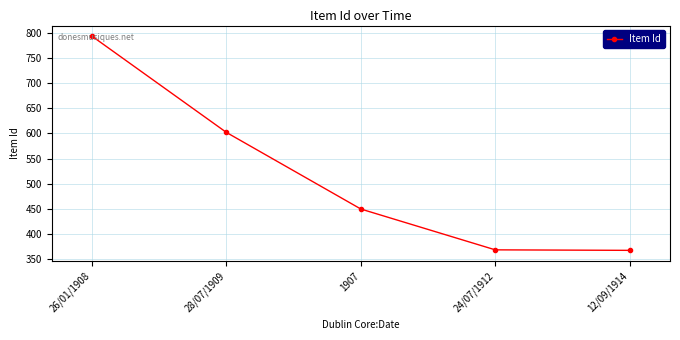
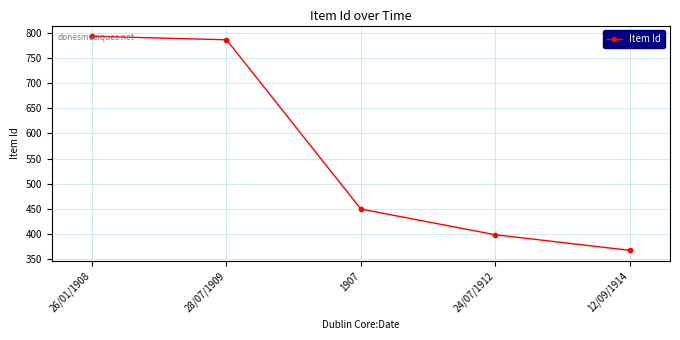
28/07/1909: 600 -> 790
24/07/1912: 370 -> 400
